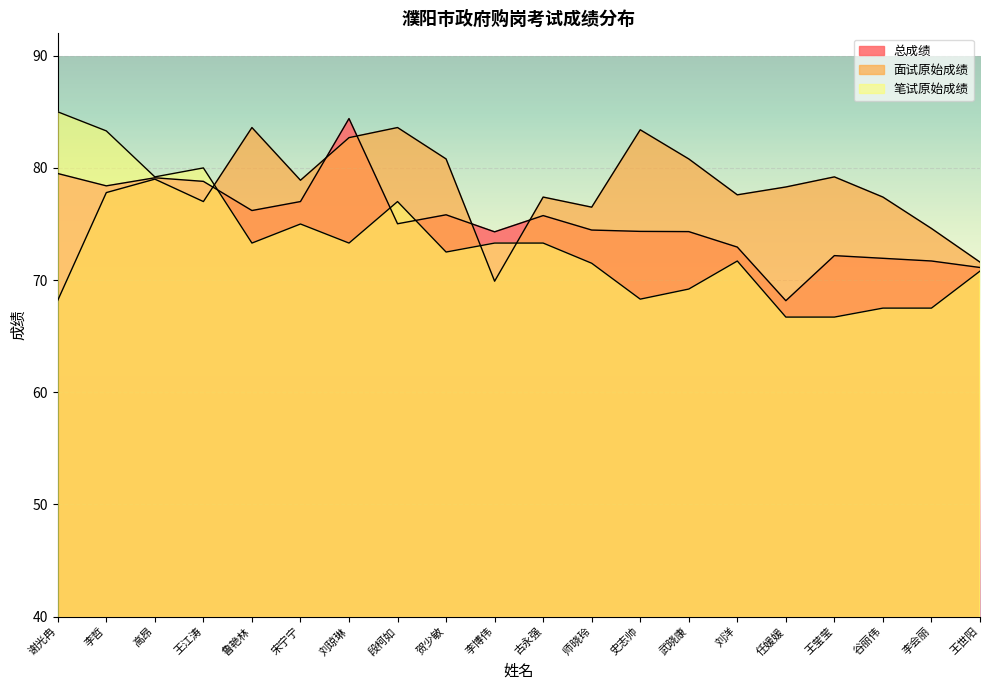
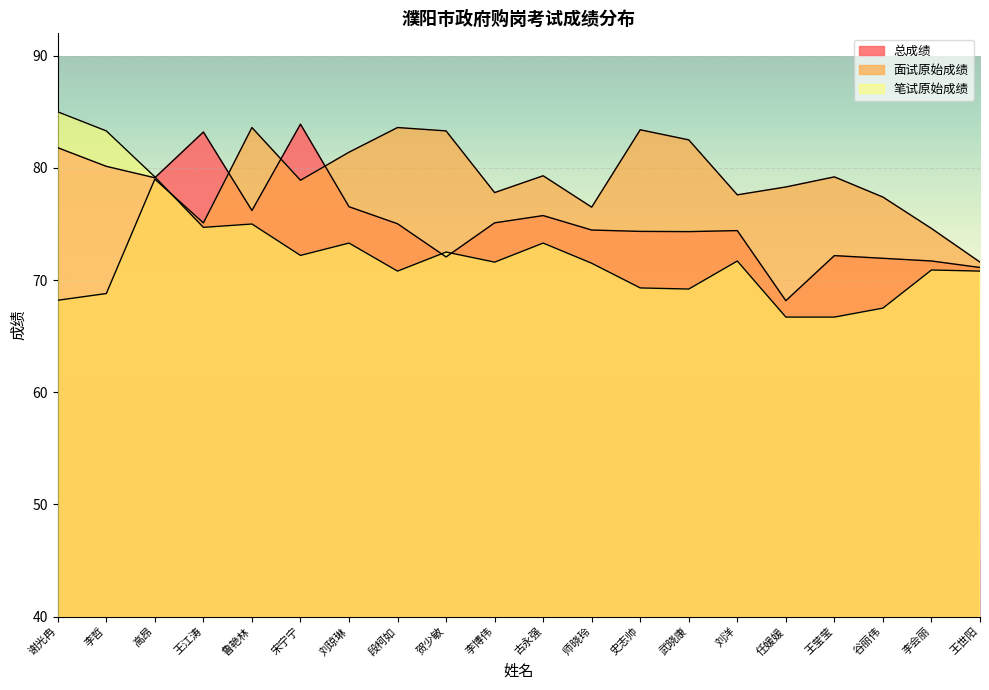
总成绩, 谢光冉: 79.5 -> 81.8
总成绩, 李哲: 78.4 -> 80.1
面试原始成绩, 李哲: 77.8 -> 68.8
总成绩, 王江涛: 78.8 -> 83.2
面试原始成绩, 王江涛: 77.0 -> 75.1
笔试原始成绩, 王江涛: 80.0 -> 74.7
笔试原始成绩, 鲁艳林: 73.3 -> 75.0
总成绩, 宋宁宁: 77.0 -> 83.9
笔试原始成绩, 宋宁宁: 75.0 -> 72.2
总成绩, 刘琼琳: 84.4 -> 76.5
面试原始成绩, 刘琼琳: 82.7 -> 81.4
笔试原始成绩, 段柯如: 77.0 -> 70.8
总成绩, 贺少敏: 75.8 -> 72.1
面试原始成绩, 贺少敏: 80.8 -> 83.3
总成绩, 李博伟: 74.3 -> 75.1
面试原始成绩, 李博伟: 69.9 -> 77.8
笔试原始成绩, 李博伟: 73.3 -> 71.6
面试原始成绩, 古永强: 77.4 -> 79.3
笔试原始成绩, 史志帅: 68.3 -> 69.3
面试原始成绩, 武晓康: 80.8 -> 82.5
总成绩, 刘洋: 72.9 -> 74.4
笔试原始成绩, 李会丽: 67.5 -> 70.9
